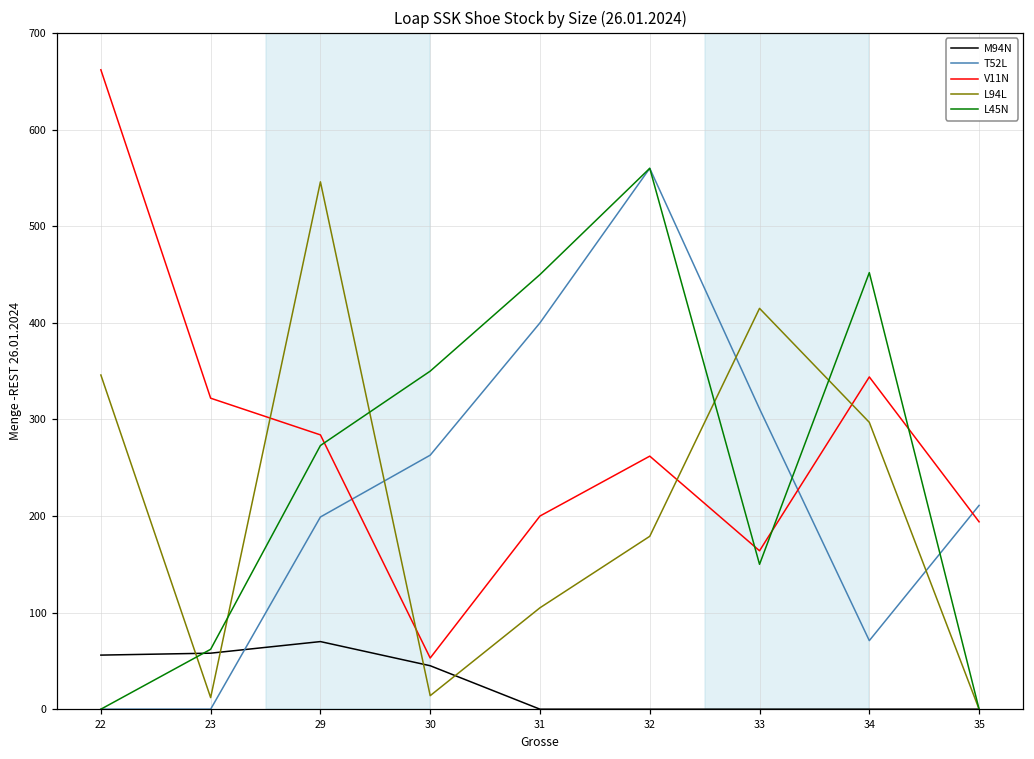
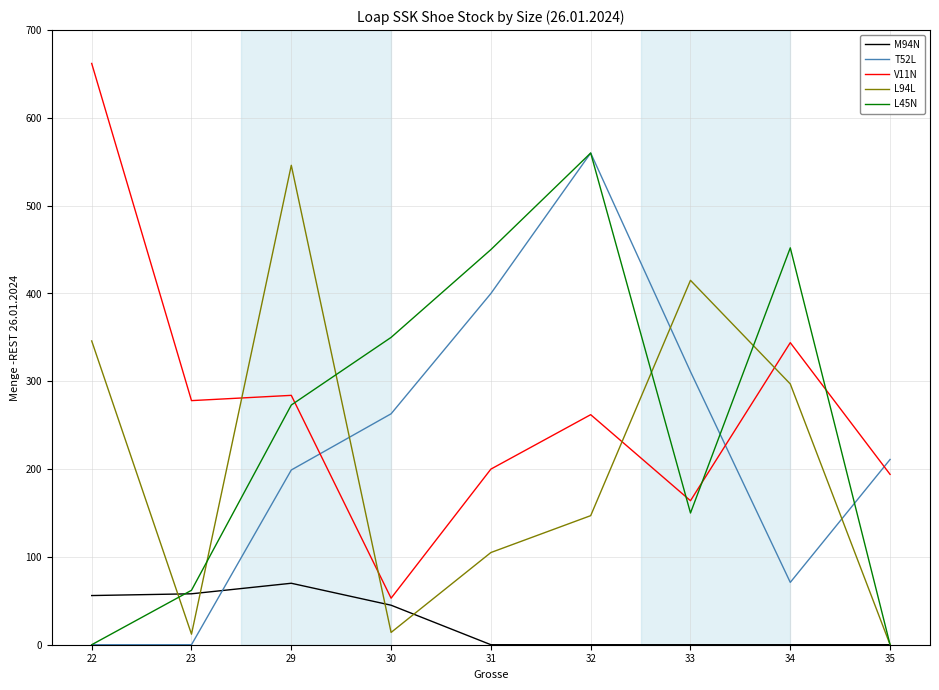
V11N, 23: 320 -> 280
L94L, 32: 180 -> 150
